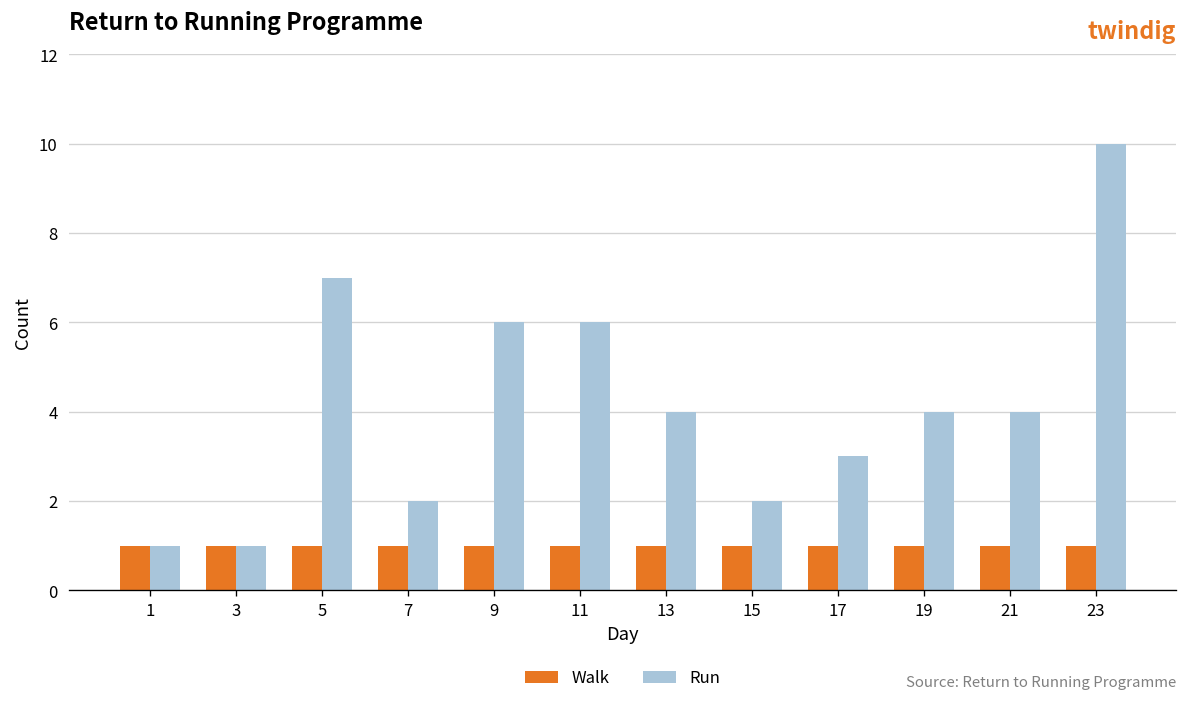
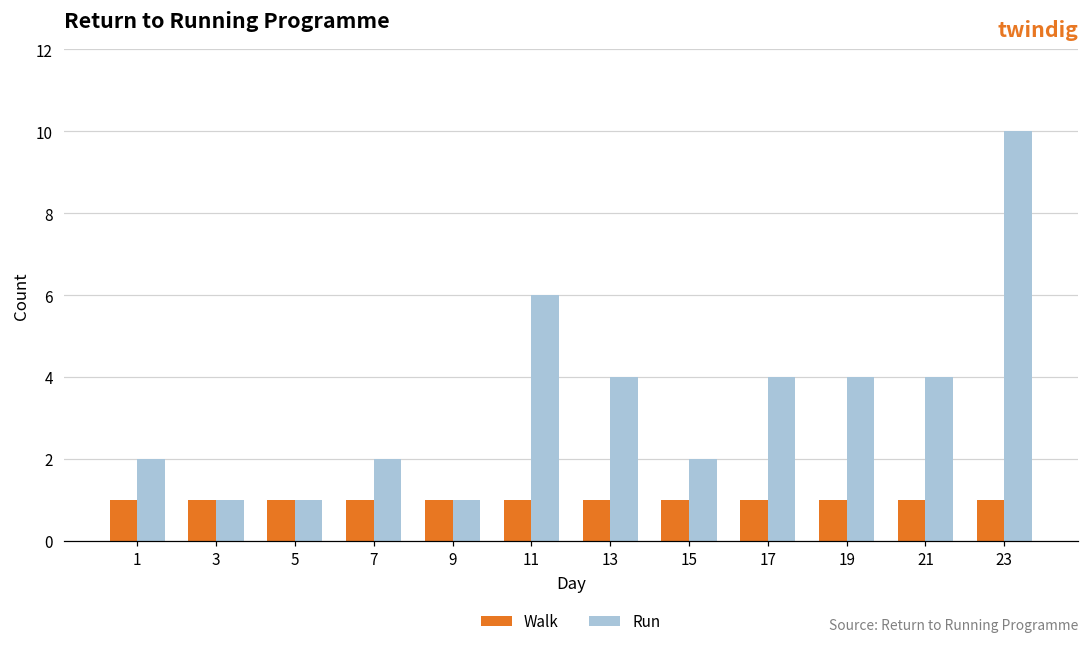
Run, 1: 1 -> 2
Run, 5: 7 -> 1
Run, 9: 6 -> 1
Run, 17: 3 -> 4
